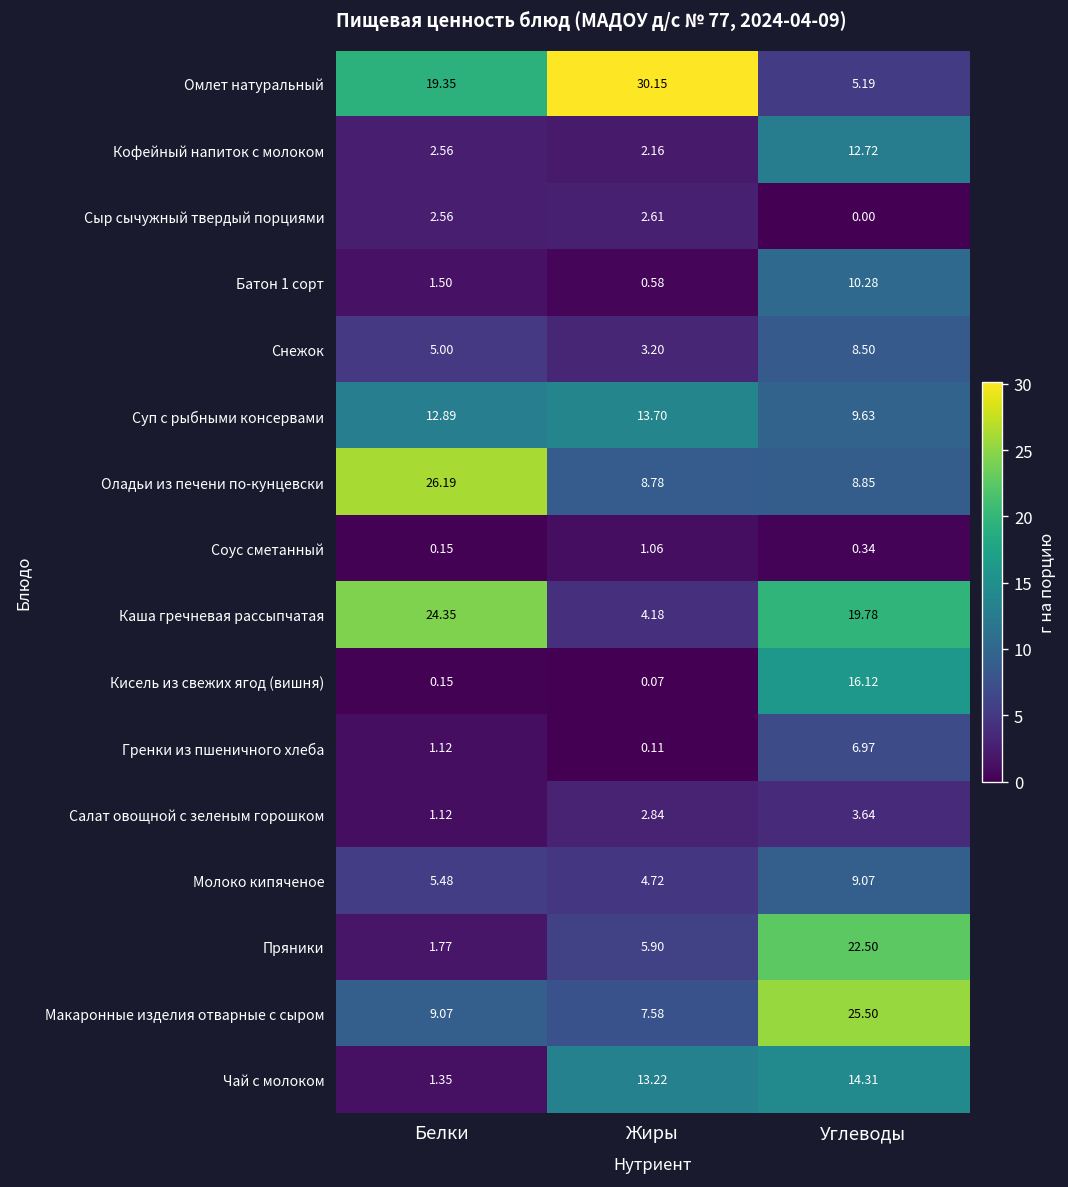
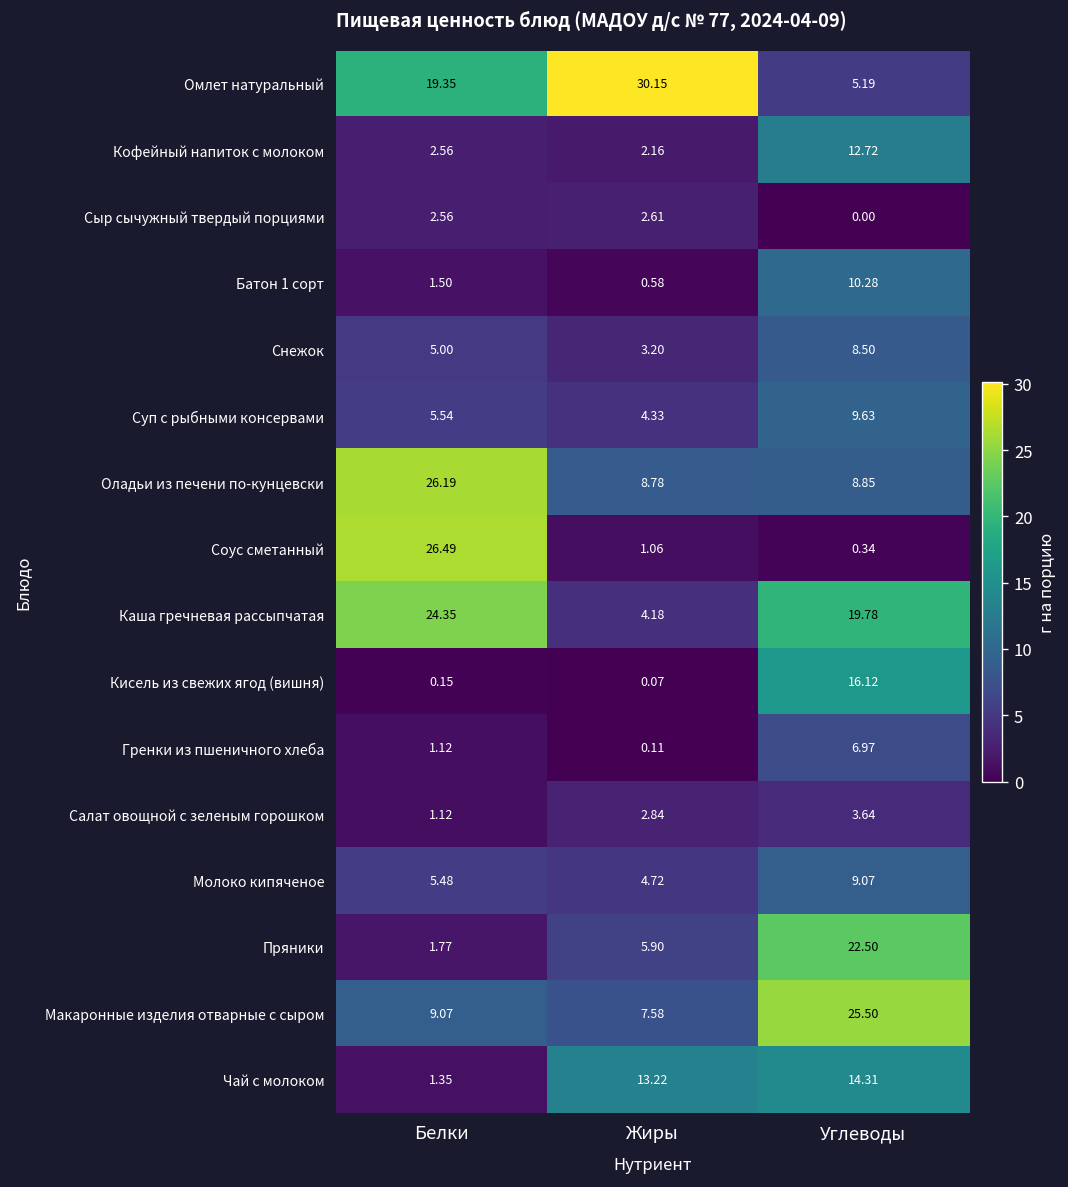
Суп с рыбными консервами, Белки: 12.89 -> 5.54
Суп с рыбными консервами, Жиры: 13.70 -> 4.33
Соус сметанный, Белки: 0.15 -> 26.49
